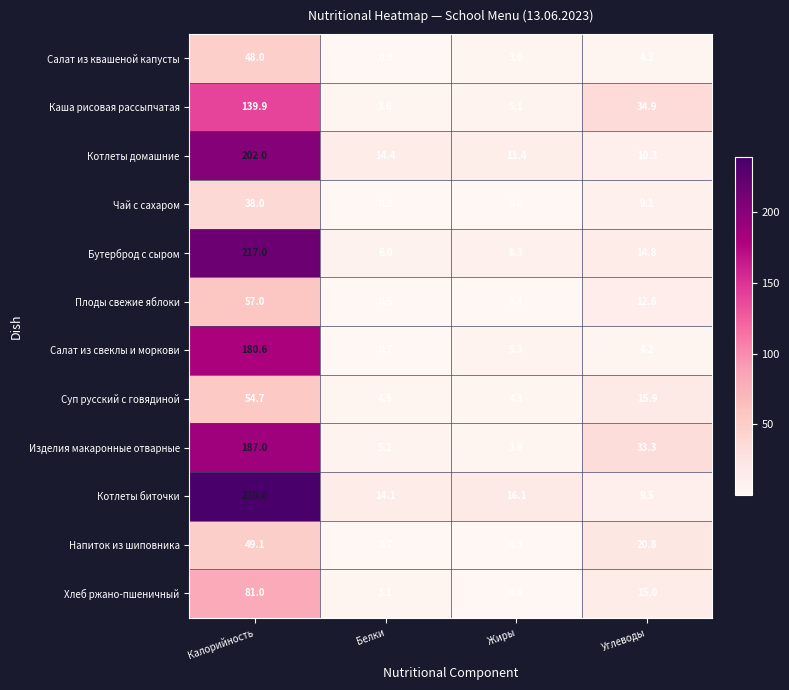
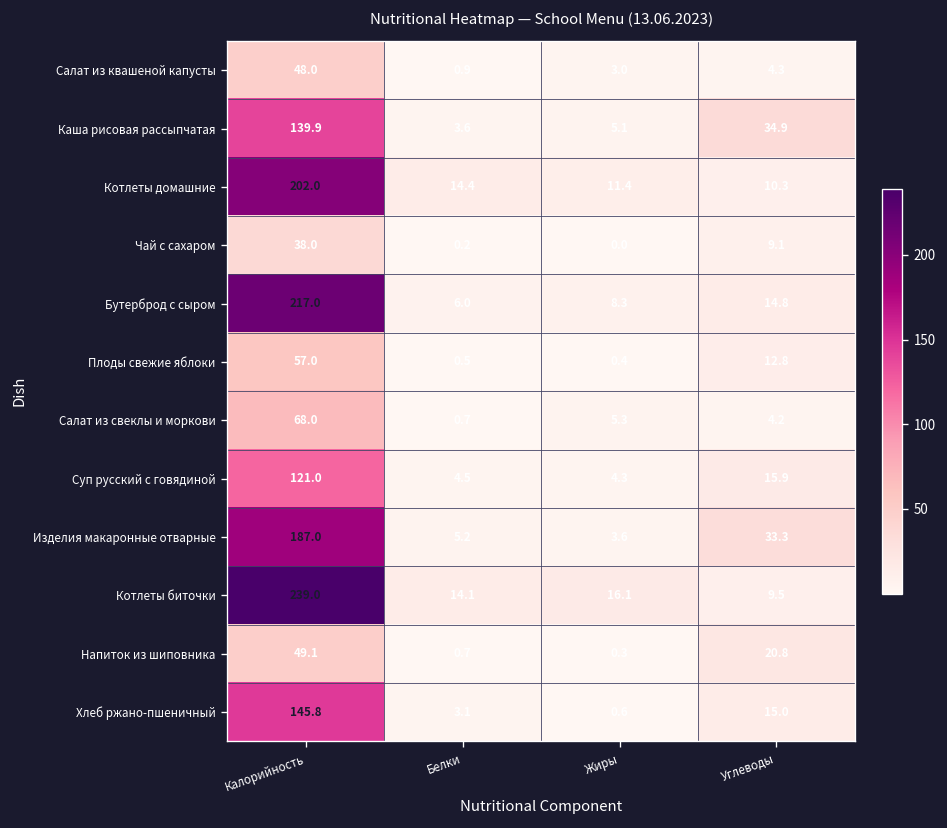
Салат из свеклы и моркови, Калорийность: 180.6 -> 68.0
Суп русский с говядиной, Калорийность: 54.7 -> 121.0
Хлеб ржано-пшеничный, Калорийность: 81.0 -> 145.8
